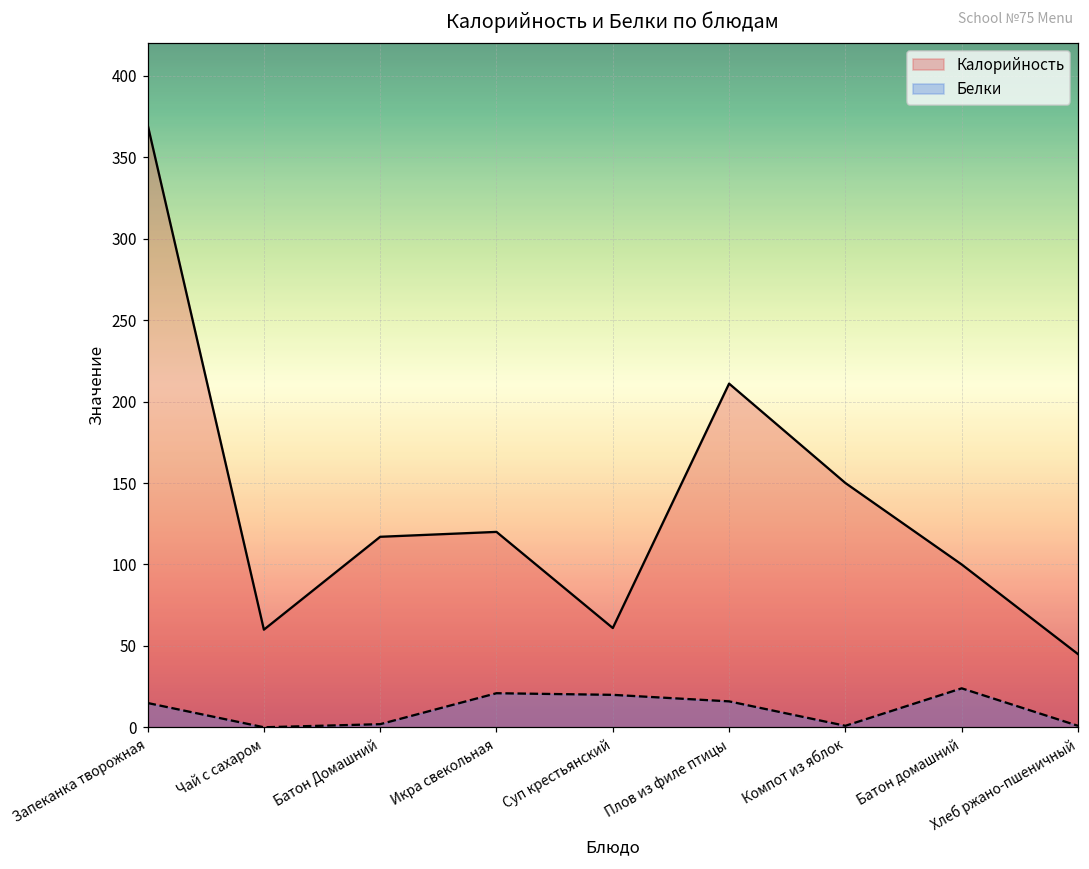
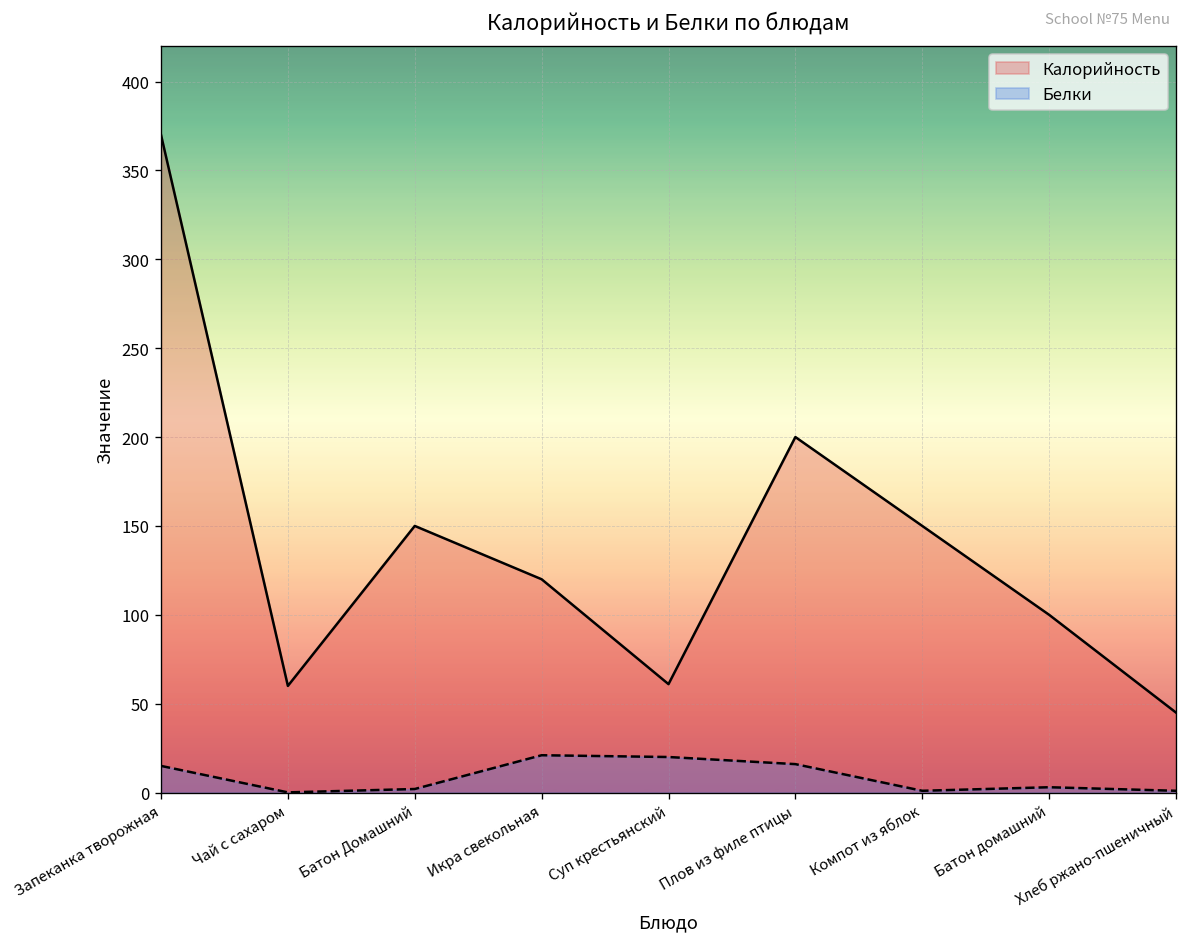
Калорийность, Батон Домашний: 117 -> 150
Калорийность, Плов из филе птицы: 211 -> 200
Белки, Батон домашний: 24 -> 3
